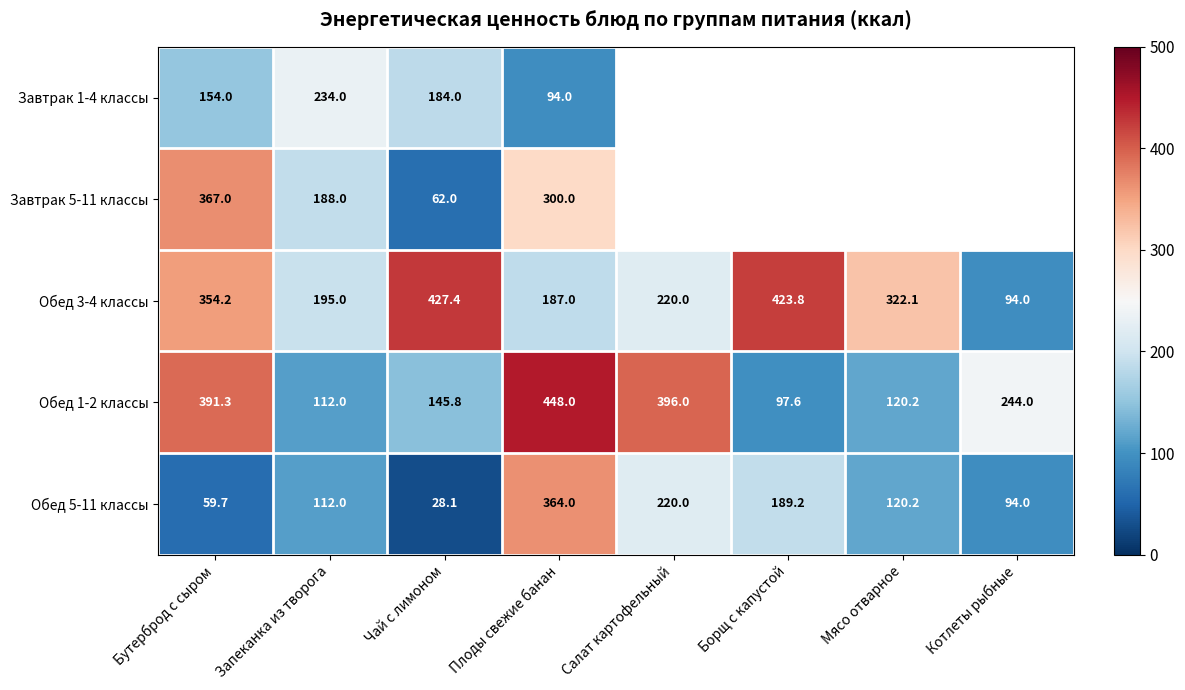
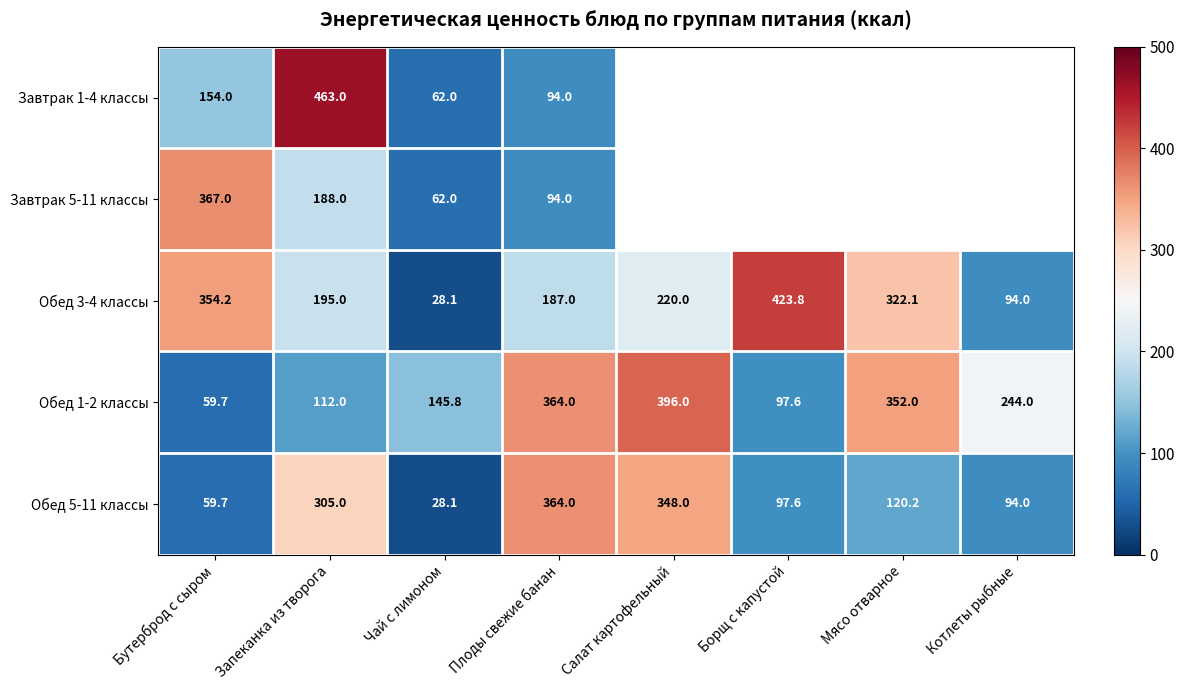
Завтрак 1-4 классы, Запеканка из творога: 234.0 -> 463.0
Завтрак 1-4 классы, Чай с лимоном: 184.0 -> 62.0
Завтрак 5-11 классы, Плоды свежие банан: 300.0 -> 94.0
Обед 3-4 классы, Чай с лимоном: 427.4 -> 28.1
Обед 1-2 классы, Бутерброд с сыром: 391.3 -> 59.7
Обед 1-2 классы, Плоды свежие банан: 448.0 -> 364.0
Обед 1-2 классы, Мясо отварное: 120.2 -> 352.0
Обед 5-11 классы, Запеканка из творога: 112.0 -> 305.0
Обед 5-11 классы, Салат картофельный: 220.0 -> 348.0
Обед 5-11 классы, Борщ с капустой: 189.2 -> 97.6
